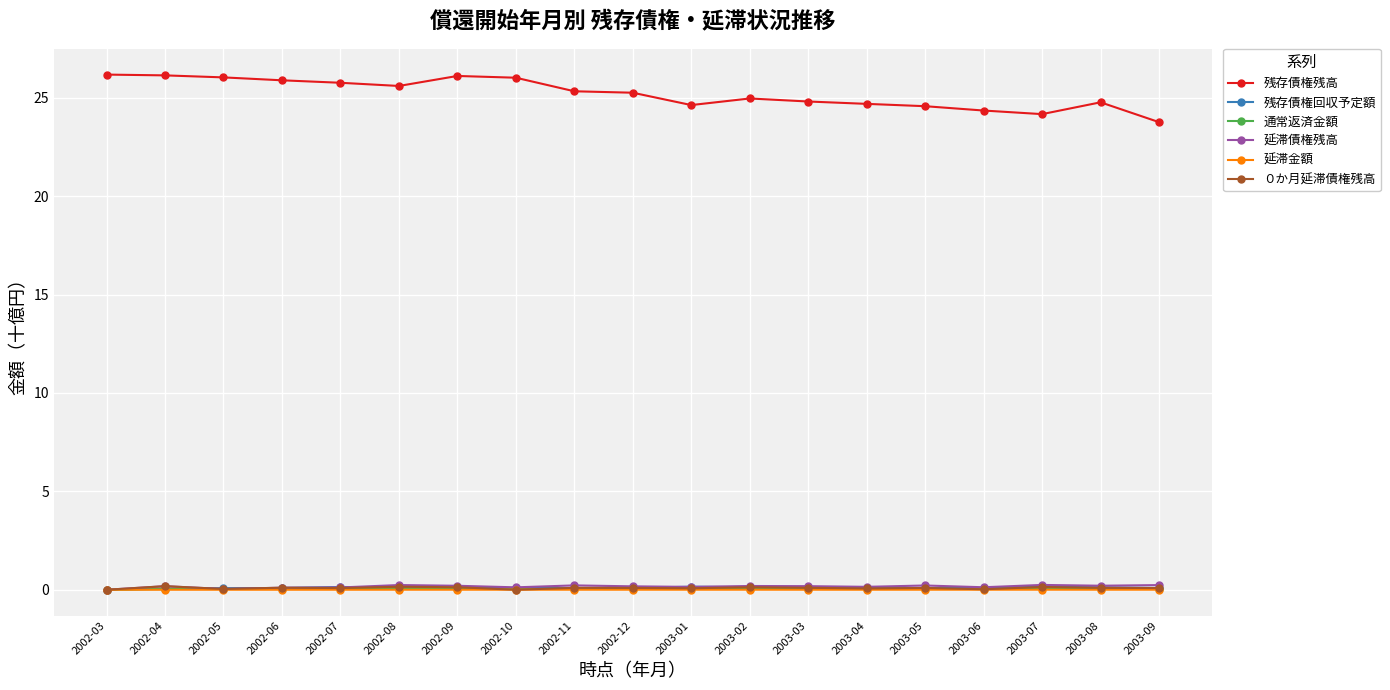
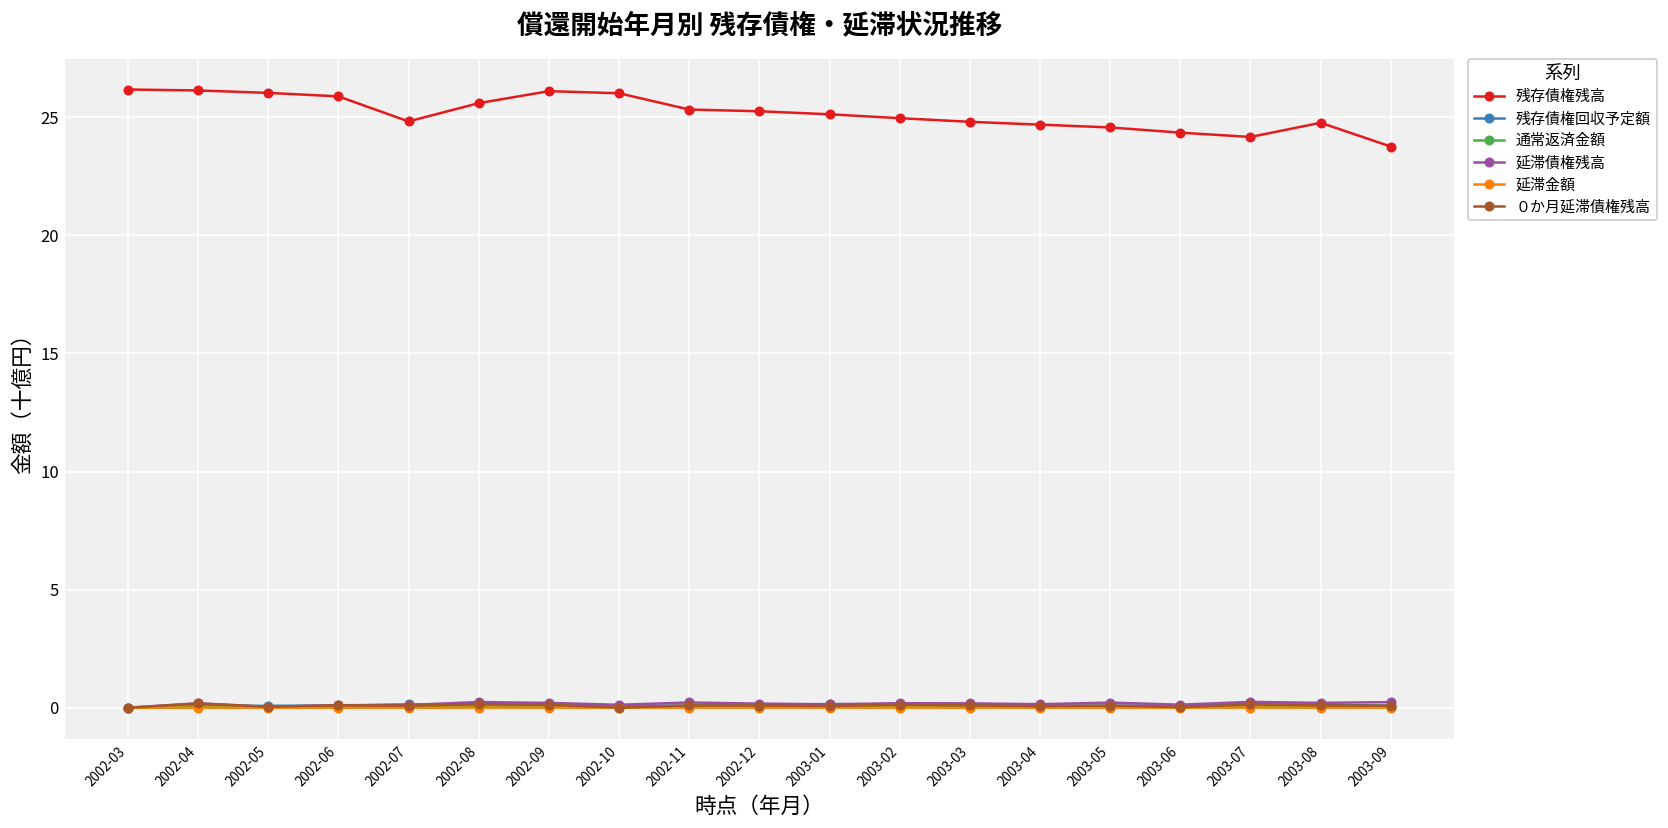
残存債権残高, 2002-07: 25.8 -> 24.8
残存債権残高, 2003-01: 24.6 -> 25.1
